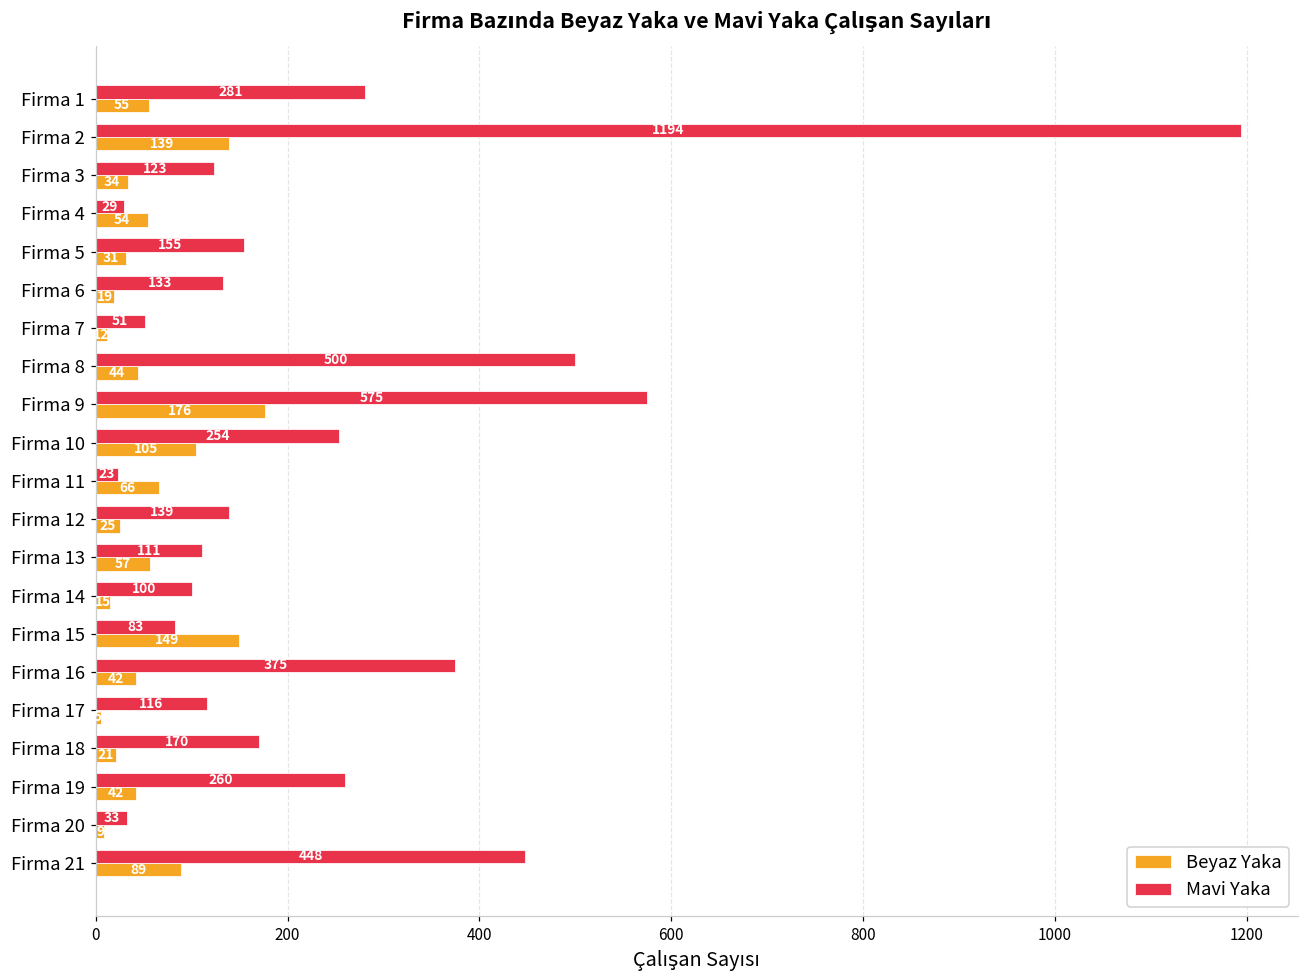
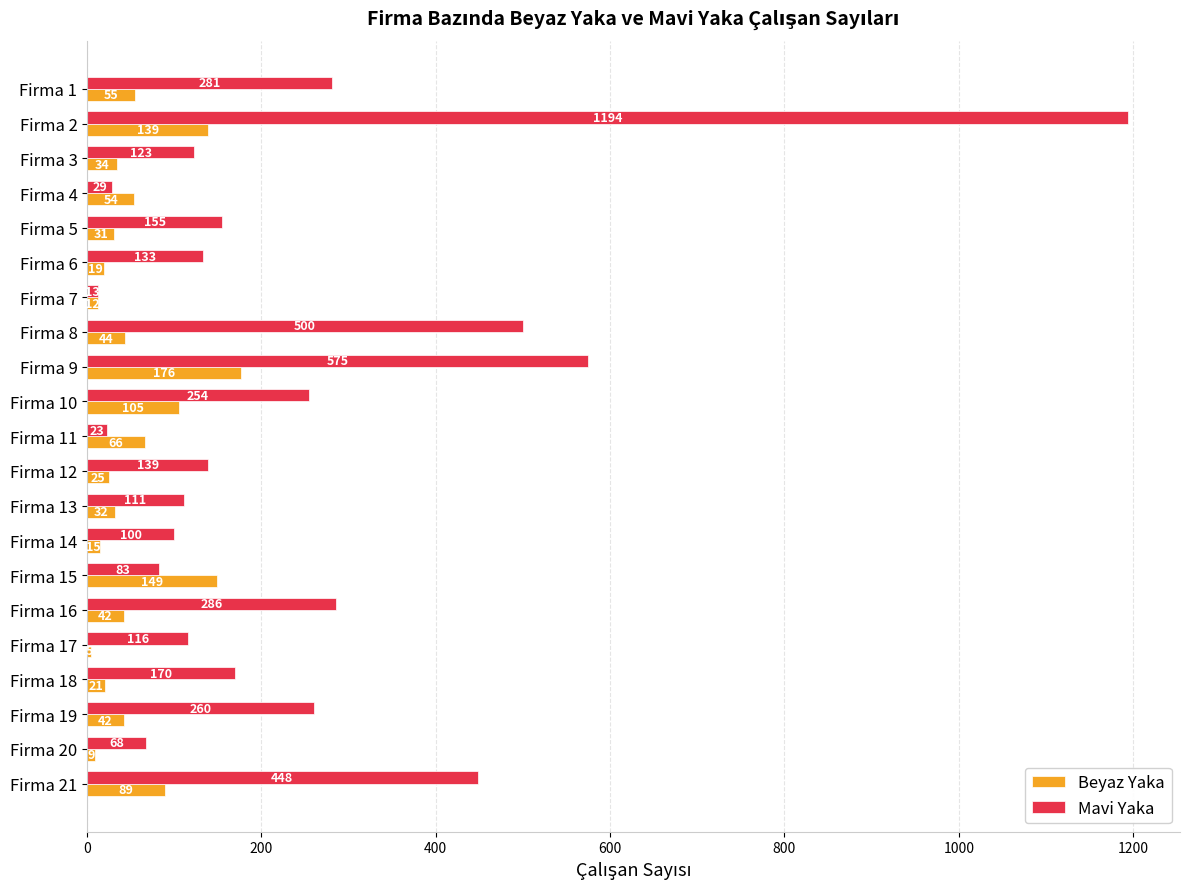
Mavi Yaka, Firma 7: 50 -> 10
Beyaz Yaka, Firma 13: 57 -> 32
Mavi Yaka, Firma 16: 375 -> 286
Mavi Yaka, Firma 20: 33 -> 68
